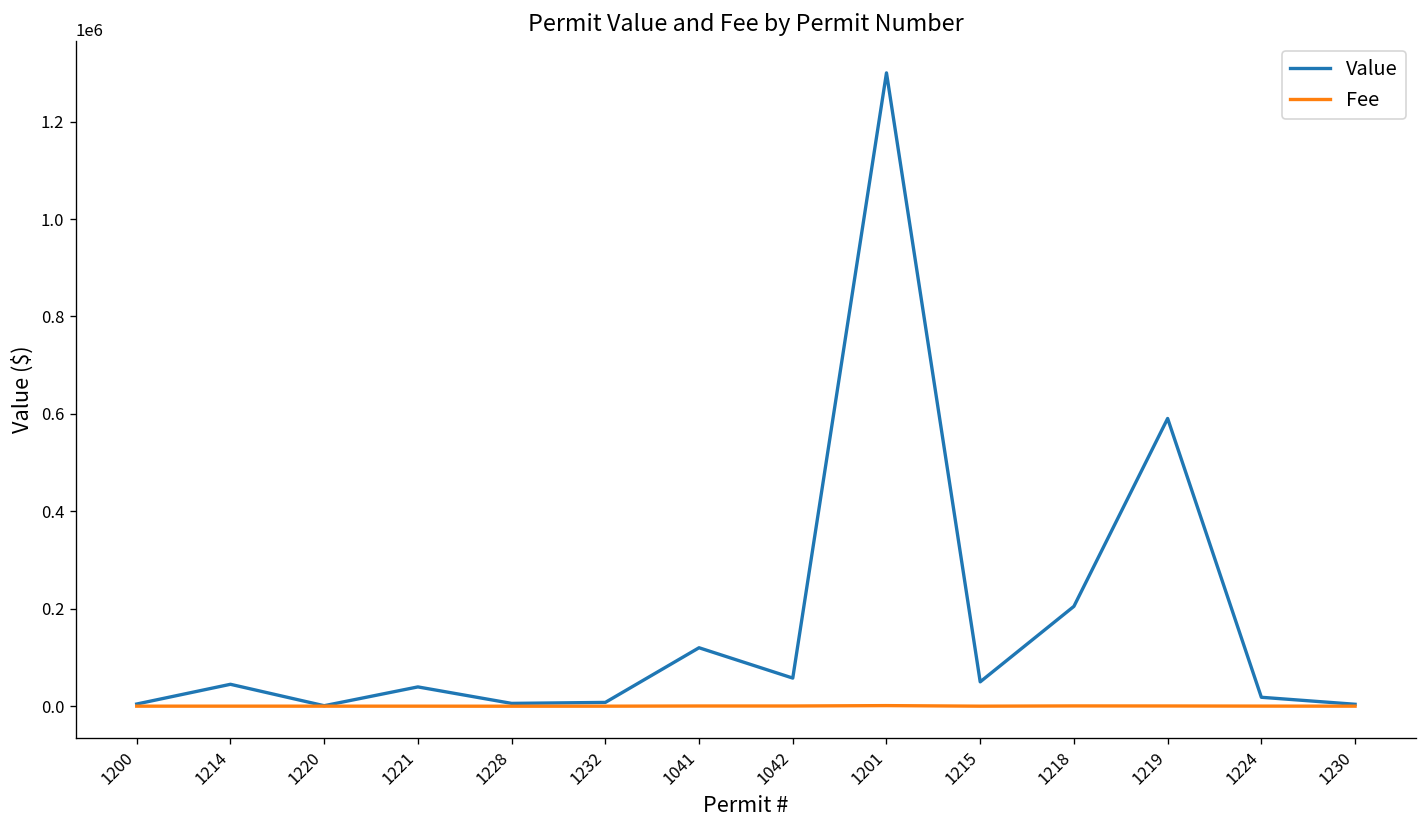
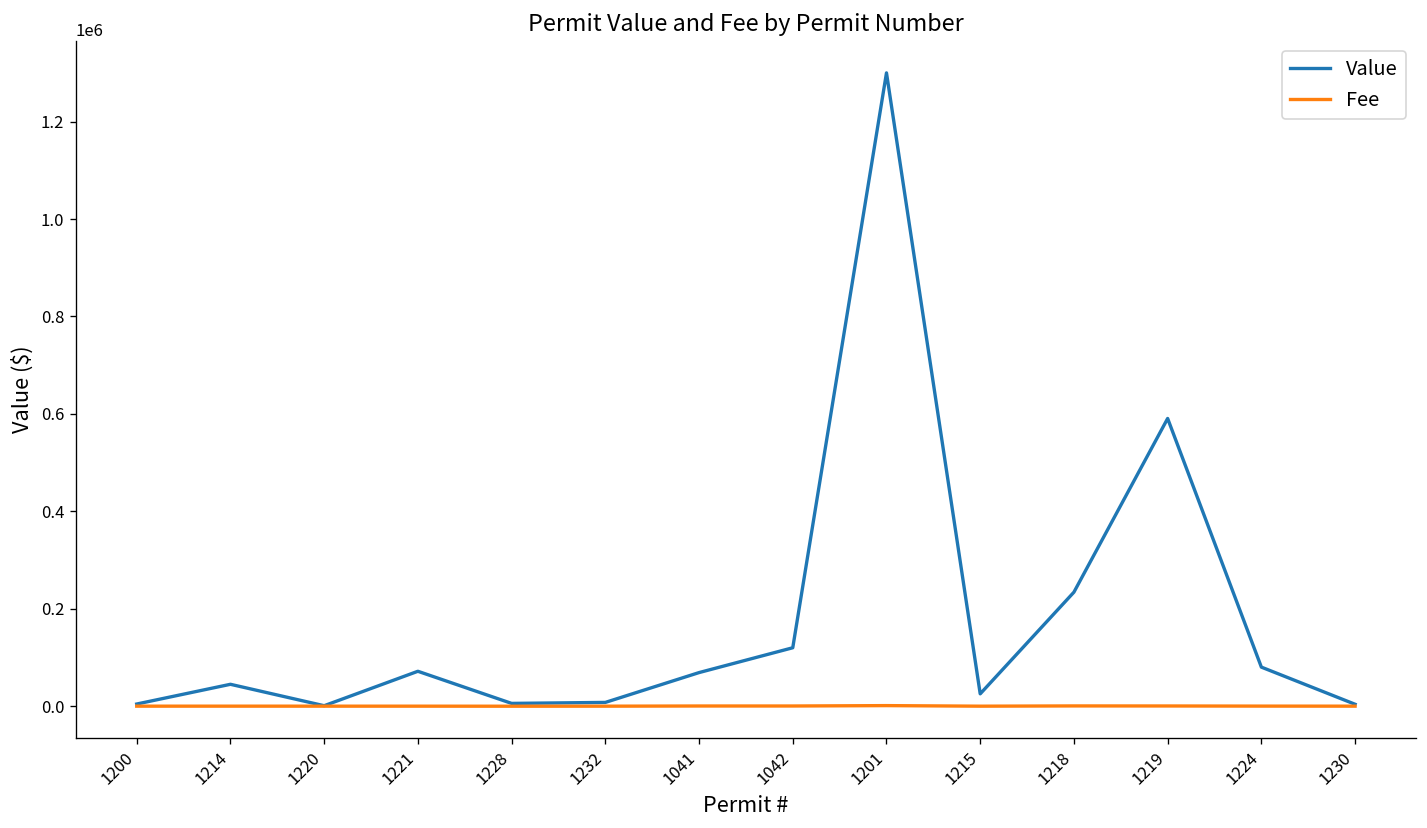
Value, 1221: 40000 -> 70000
Value, 1041: 120000 -> 70000
Value, 1042: 60000 -> 120000
Value, 1215: 50000 -> 30000
Value, 1218: 210000 -> 230000
Value, 1224: 20000 -> 80000
